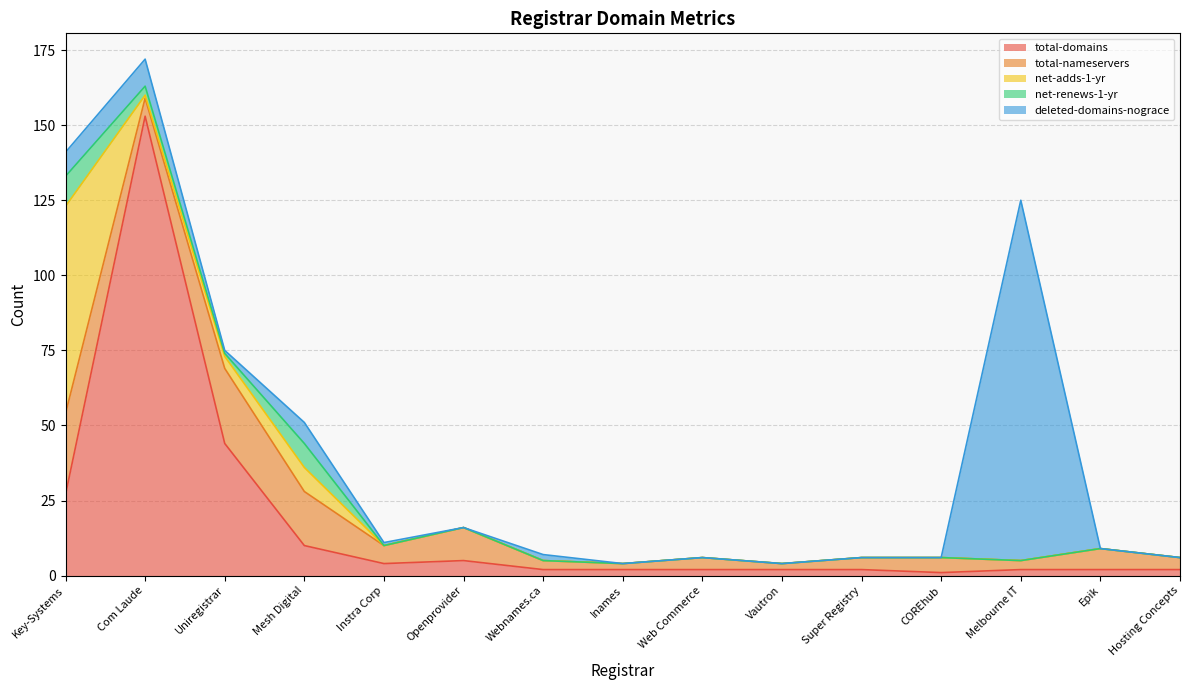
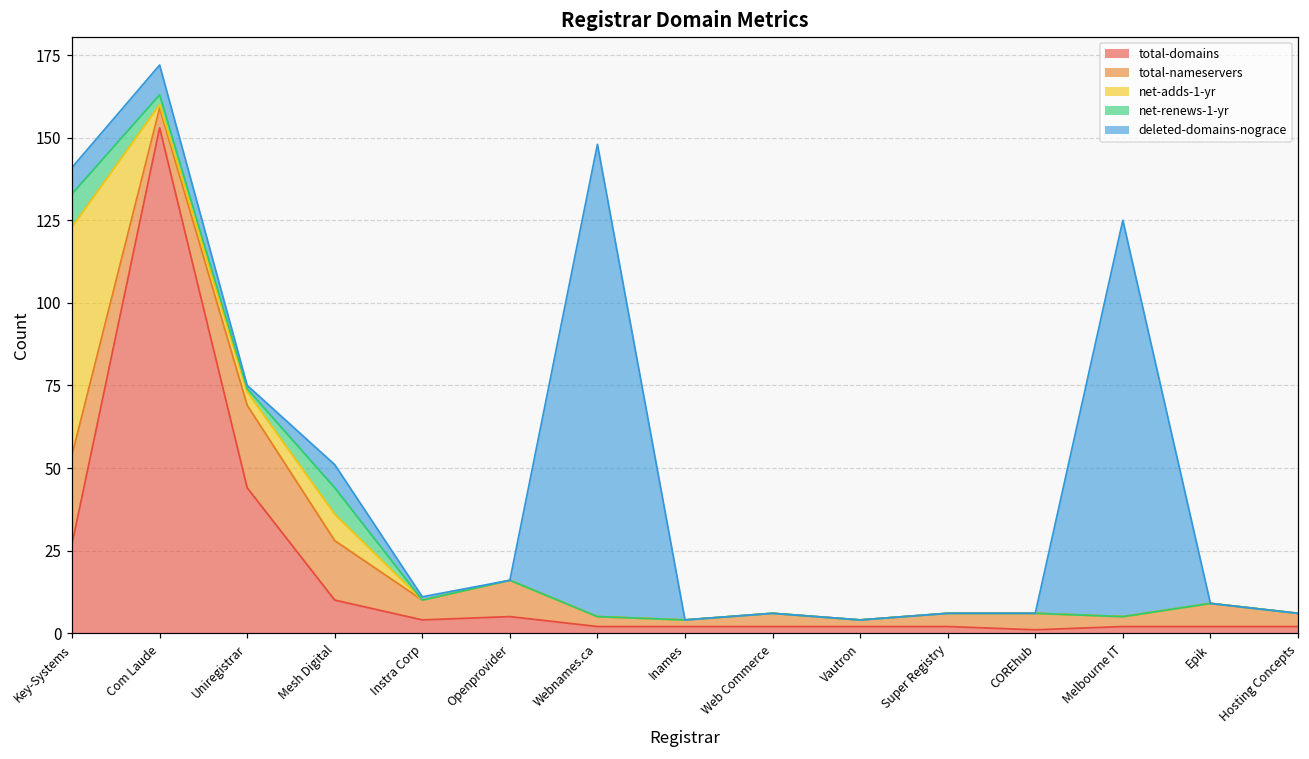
deleted-domains-nograce, Webnames.ca: 2 -> 143
